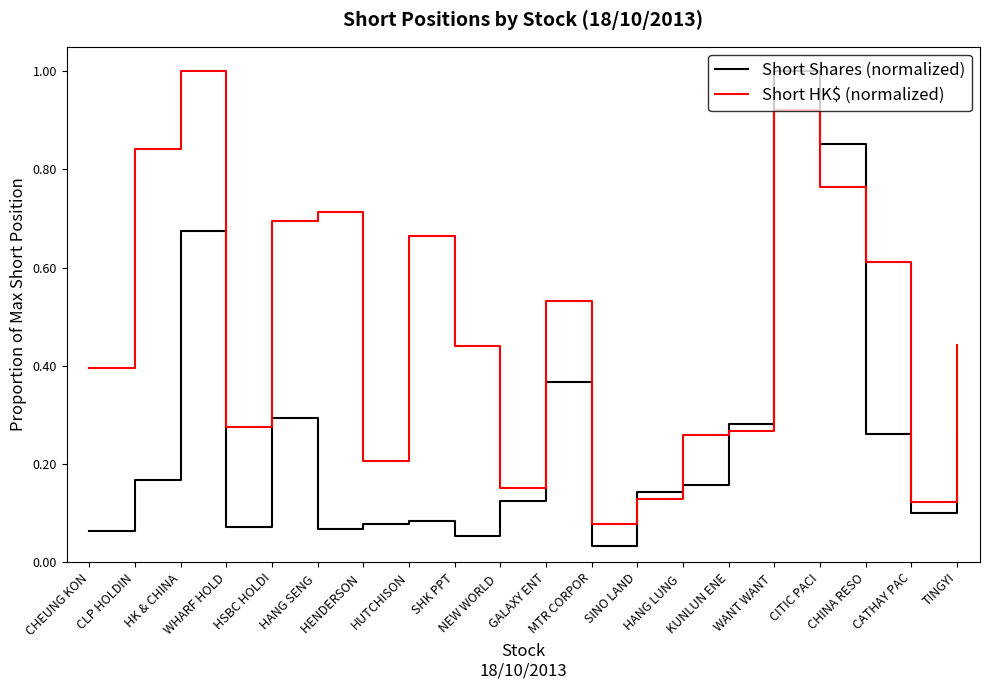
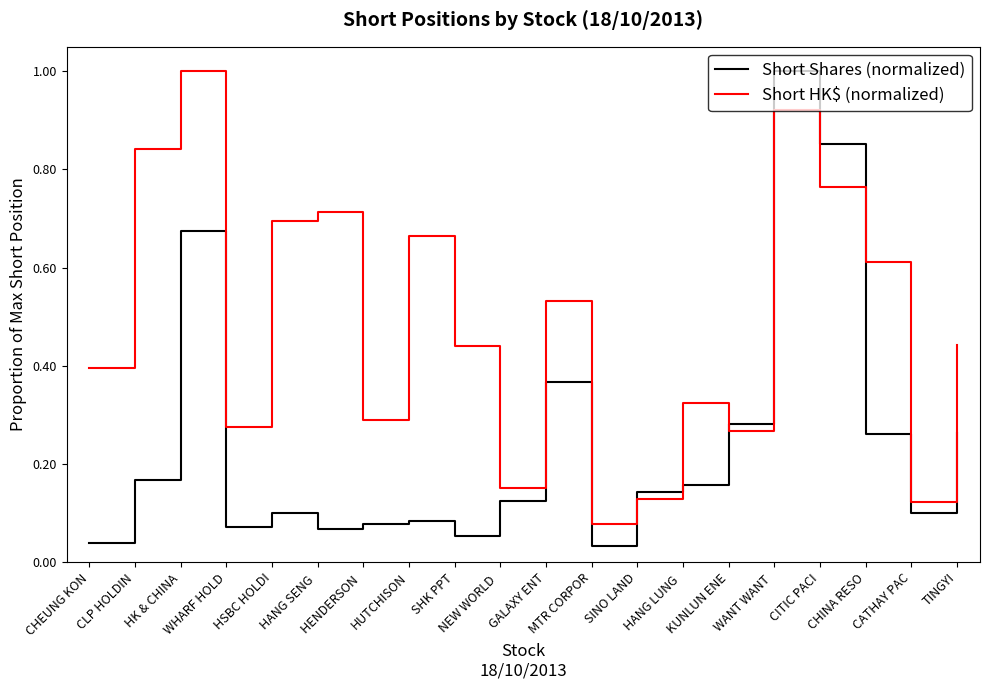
Short Shares (normalized), CHEUNG KON: 0.06 -> 0.04
Short Shares (normalized), HSBC HOLDI: 0.29 -> 0.10
Short HK$ (normalized), HENDERSON: 0.21 -> 0.29
Short HK$ (normalized), HANG LUNG: 0.26 -> 0.32
